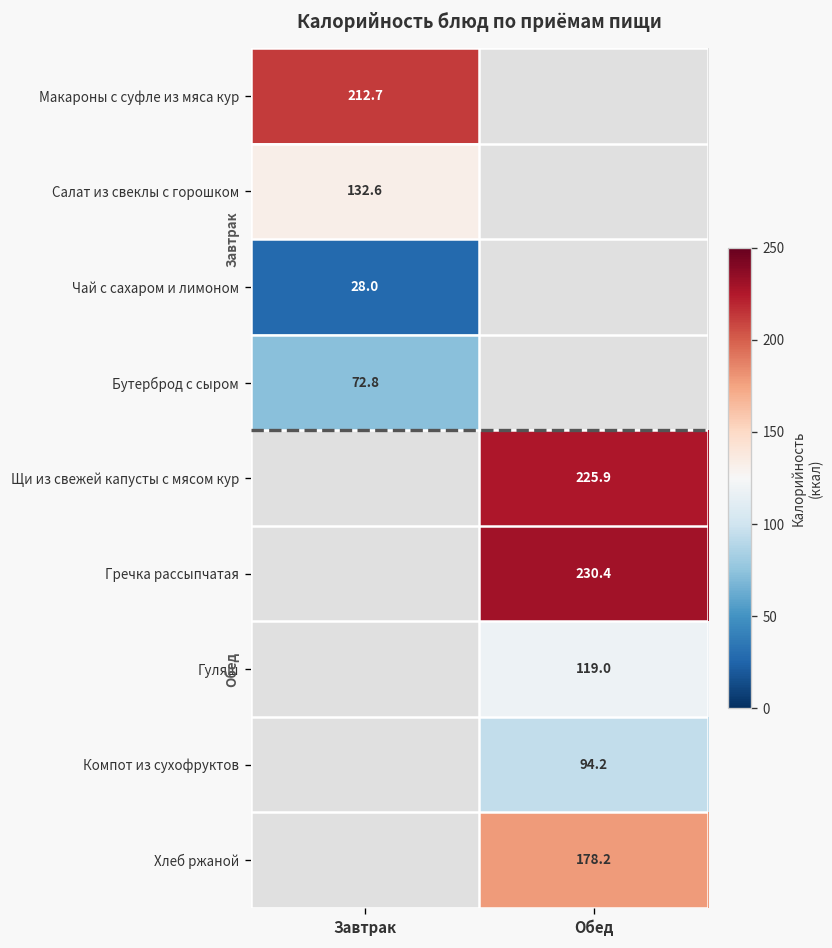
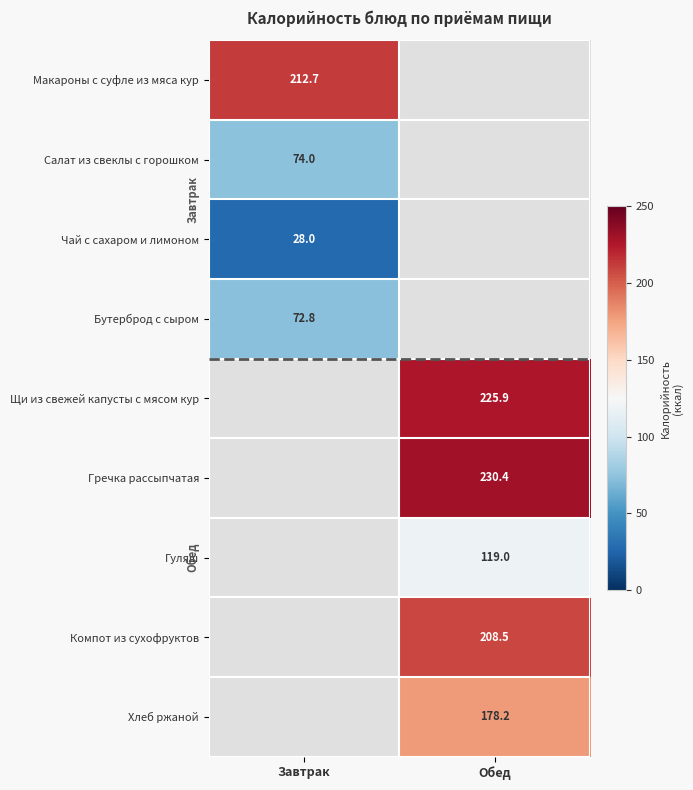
Салат из свеклы с горошком, Завтрак: 132.6 -> 74.0
Компот из сухофруктов, Обед: 94.2 -> 208.5
